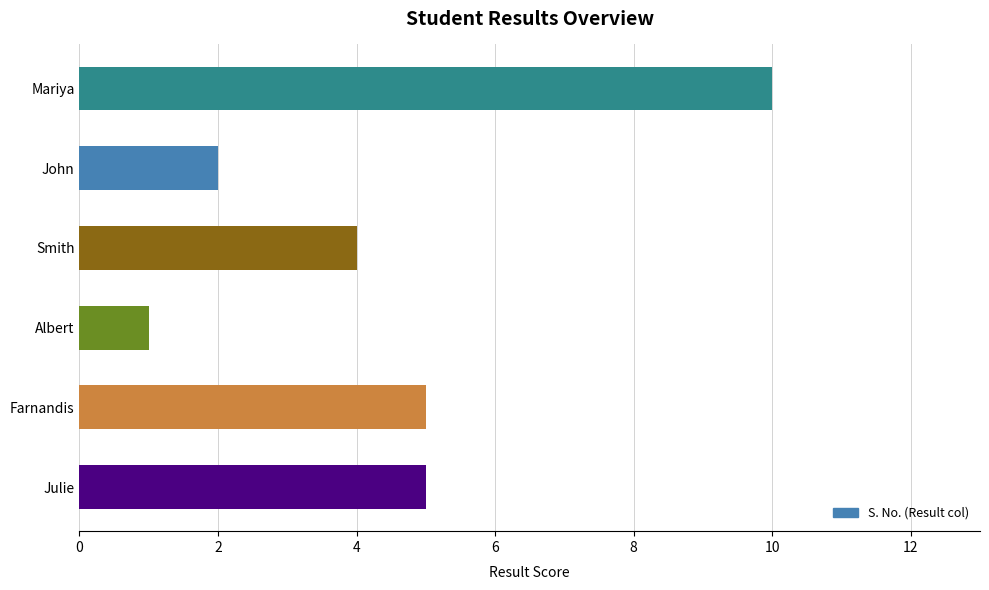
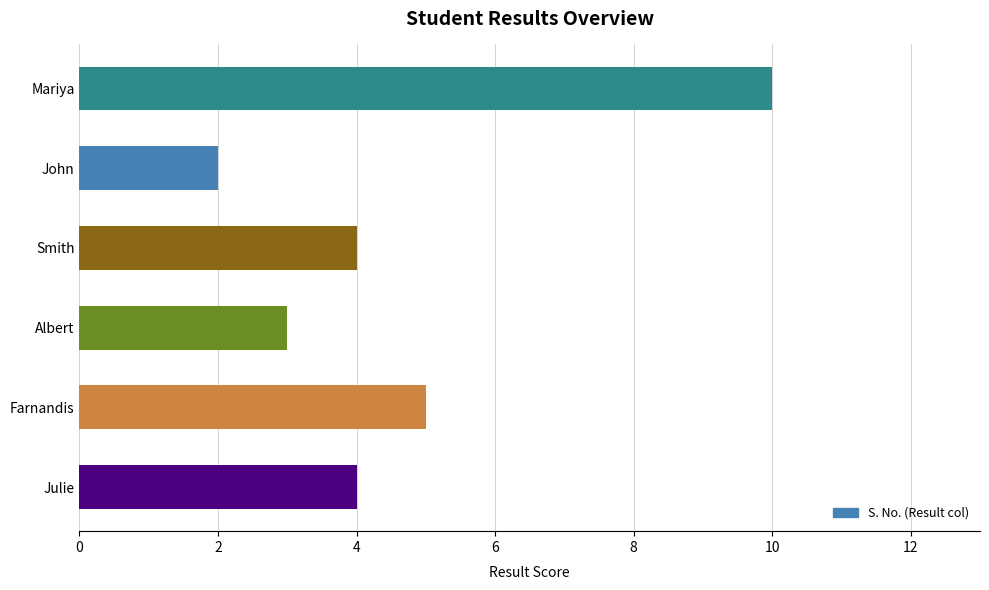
Albert: 1 -> 3
Julie: 5 -> 4
